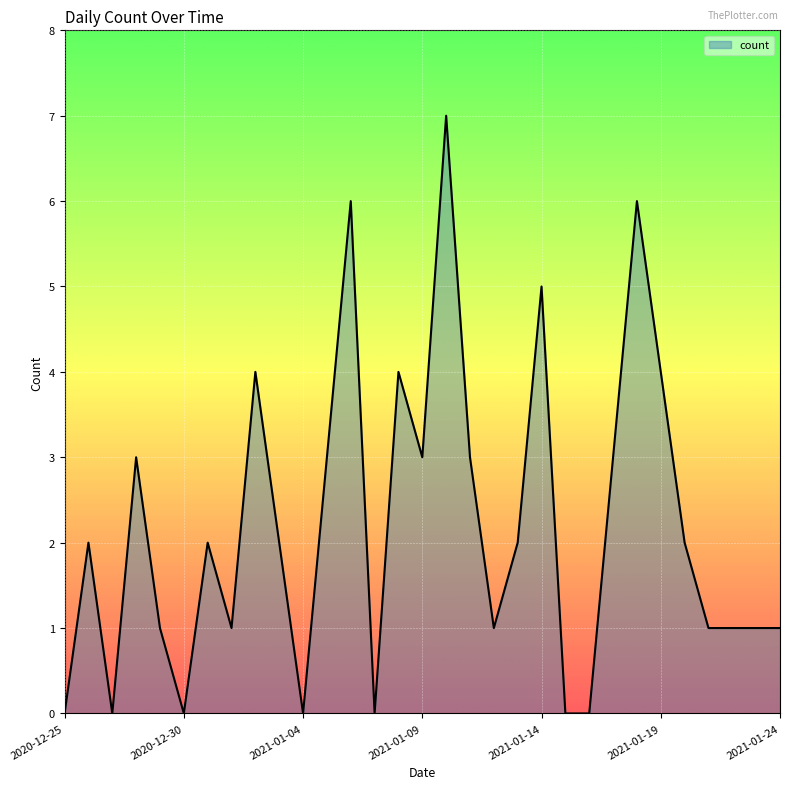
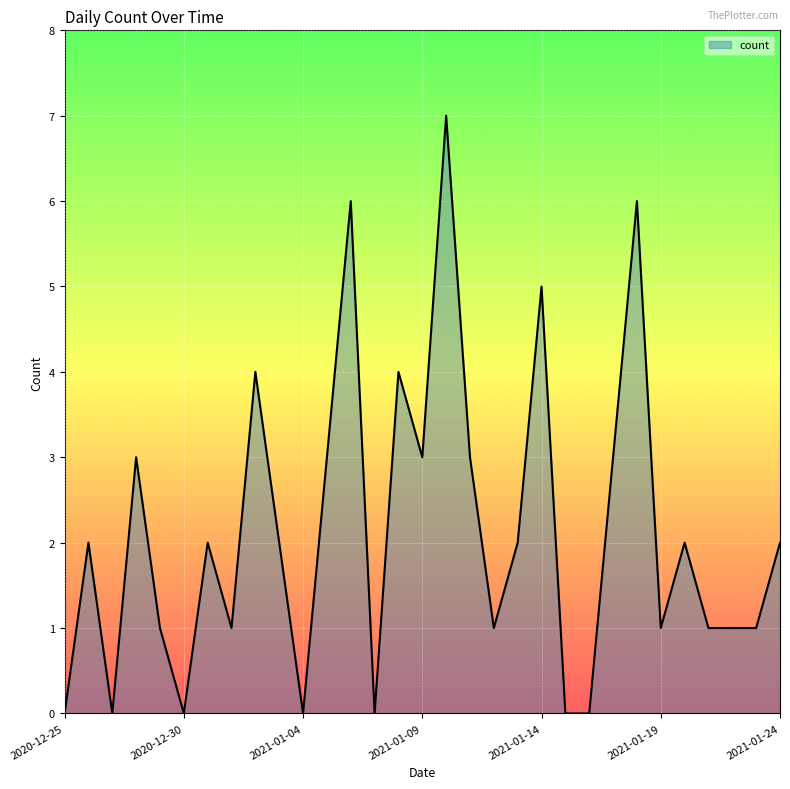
2021-01-19: 4 -> 1
2021-01-24: 1 -> 2
